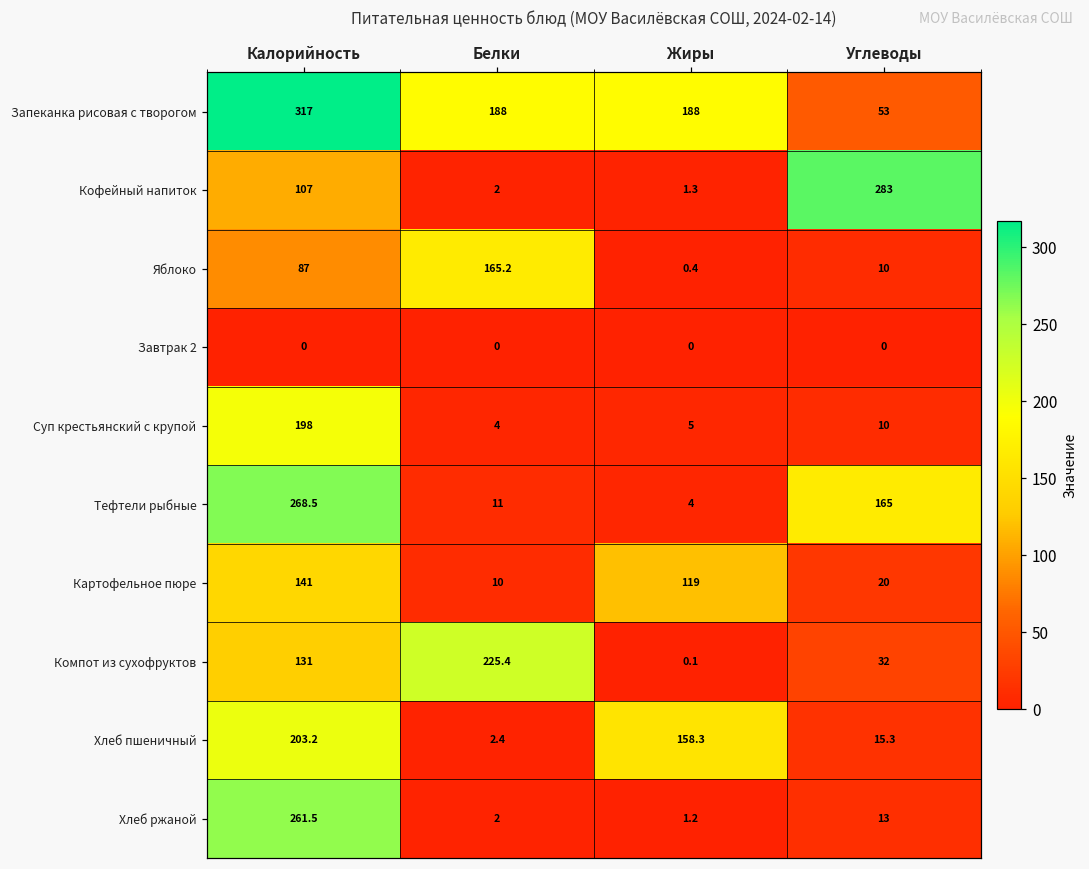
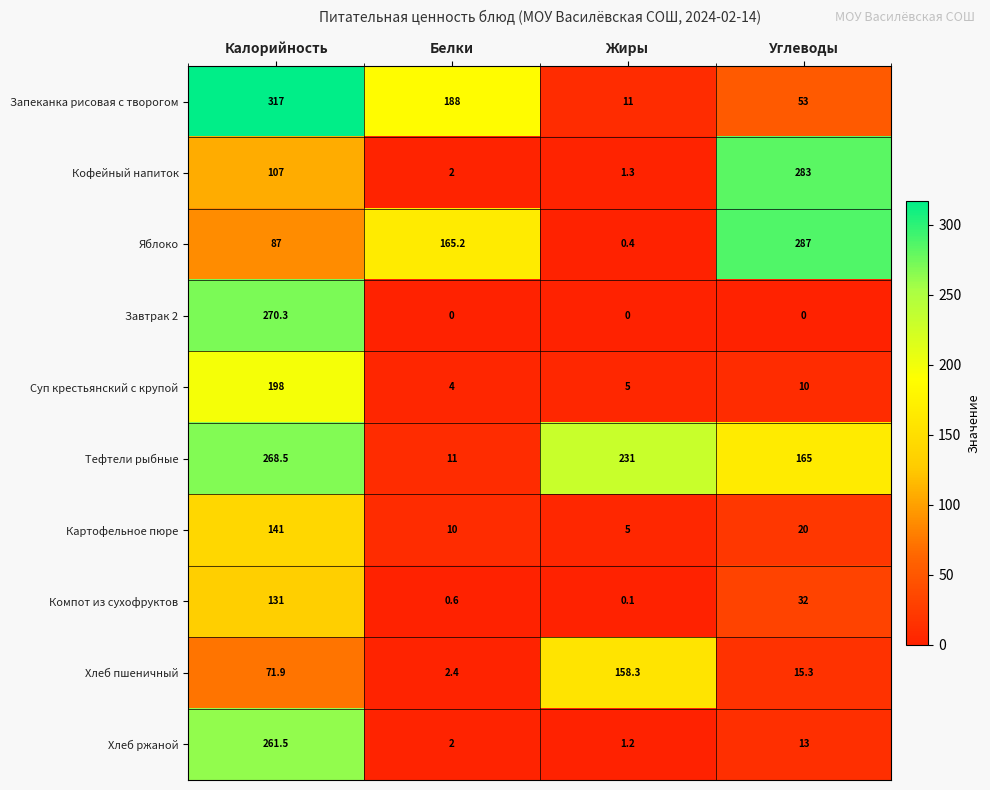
Запеканка рисовая с творогом, Жиры: 188 -> 11
Яблоко, Углеводы: 10 -> 287
Завтрак 2, Калорийность: 0 -> 270.3
Тефтели рыбные, Жиры: 4 -> 231
Картофельное пюре, Жиры: 119 -> 5
Компот из сухофруктов, Белки: 225.4 -> 0.6
Хлеб пшеничный, Калорийность: 203.2 -> 71.9
